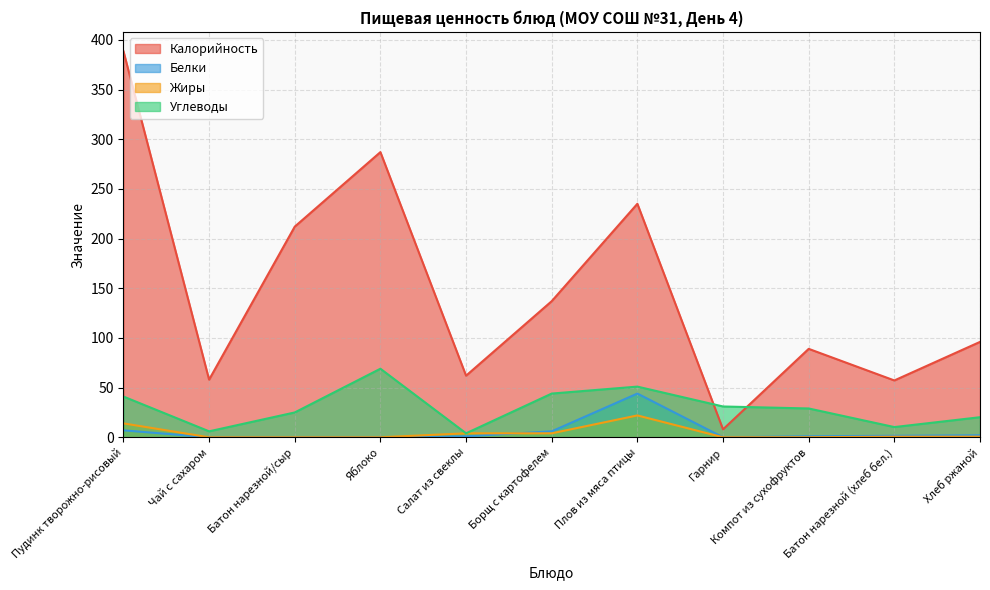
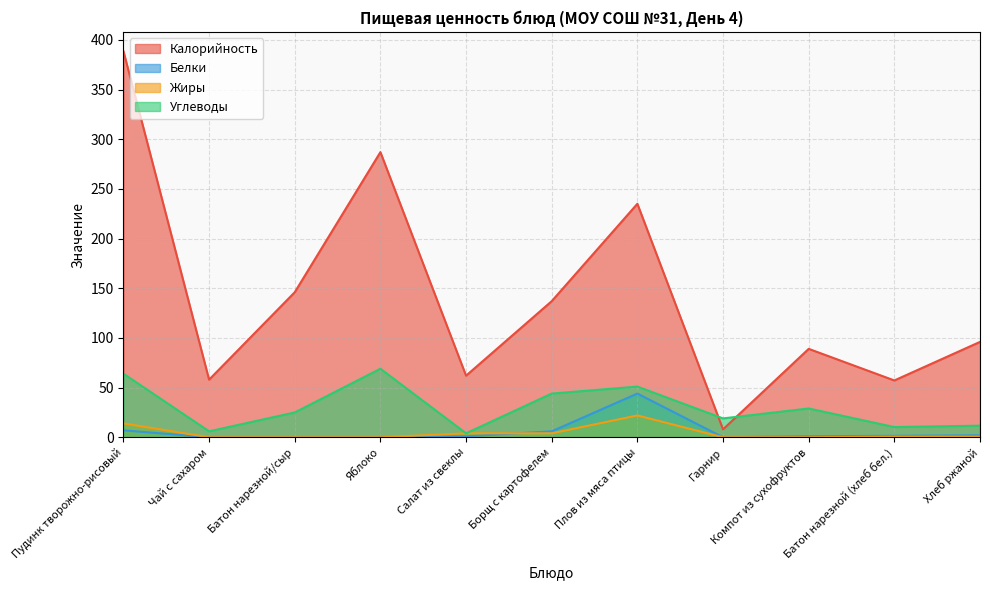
Углеводы, Пудинк творожно-рисовый: 40 -> 60
Калорийность, Батон нарезной/сыр: 210 -> 150
Углеводы, Гарнир: 30 -> 20
Углеводы, Хлеб ржаной: 20 -> 10
